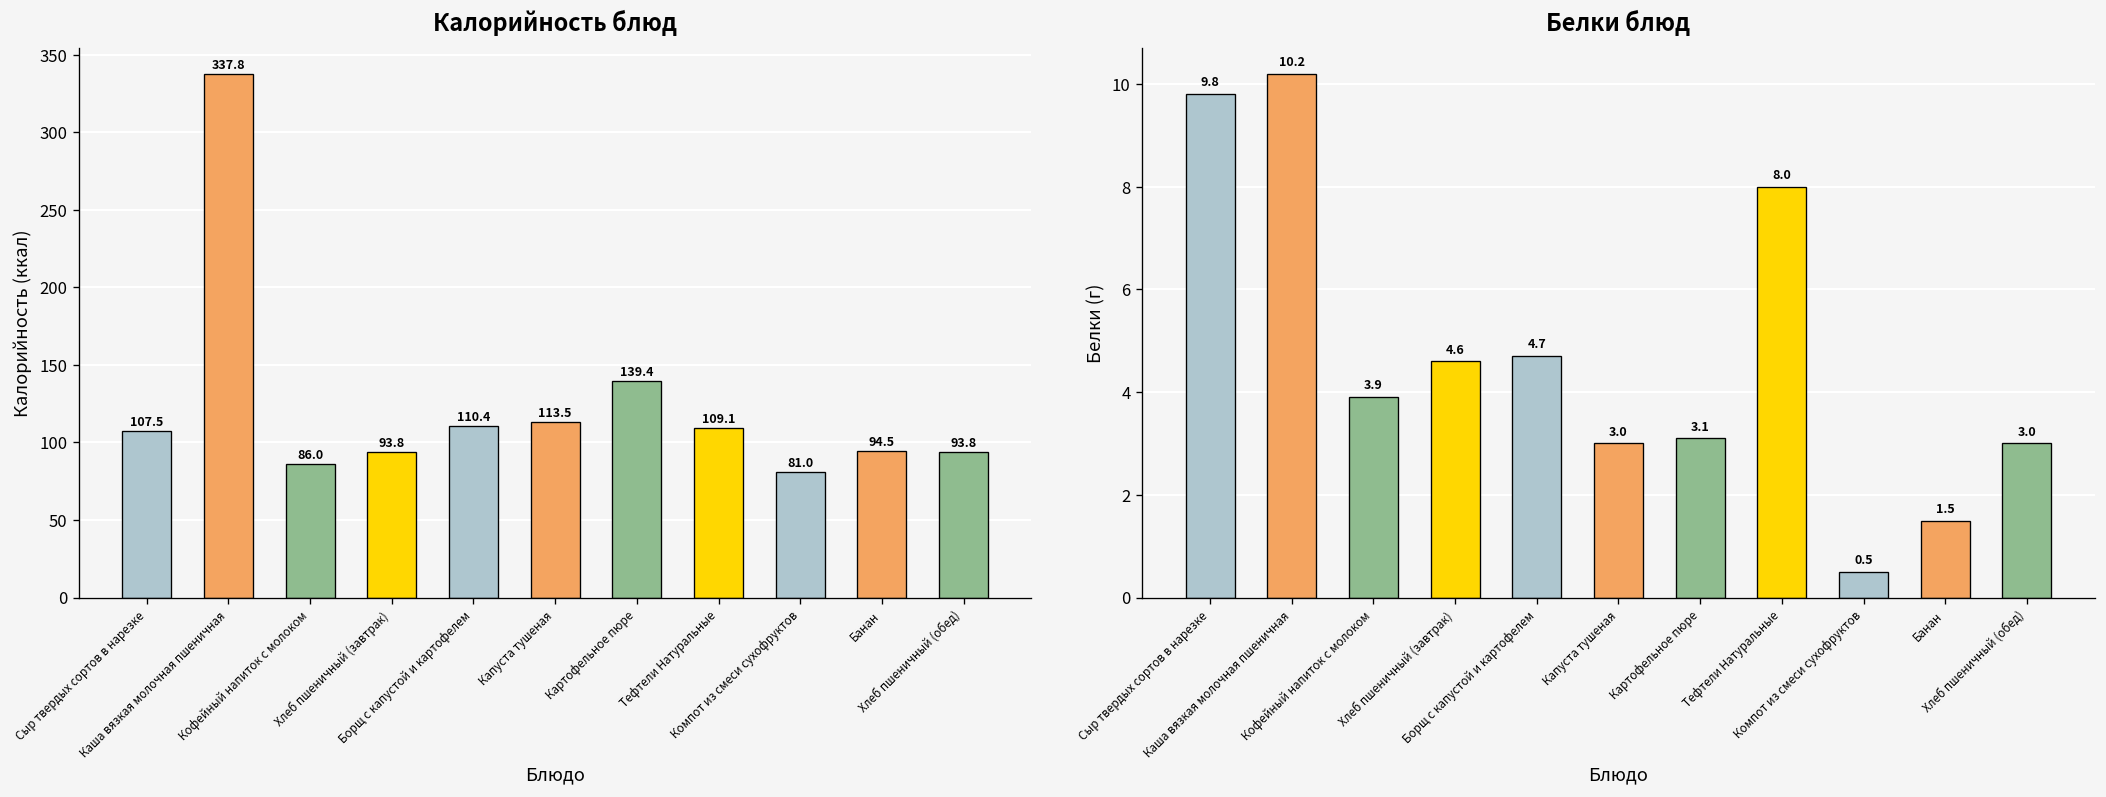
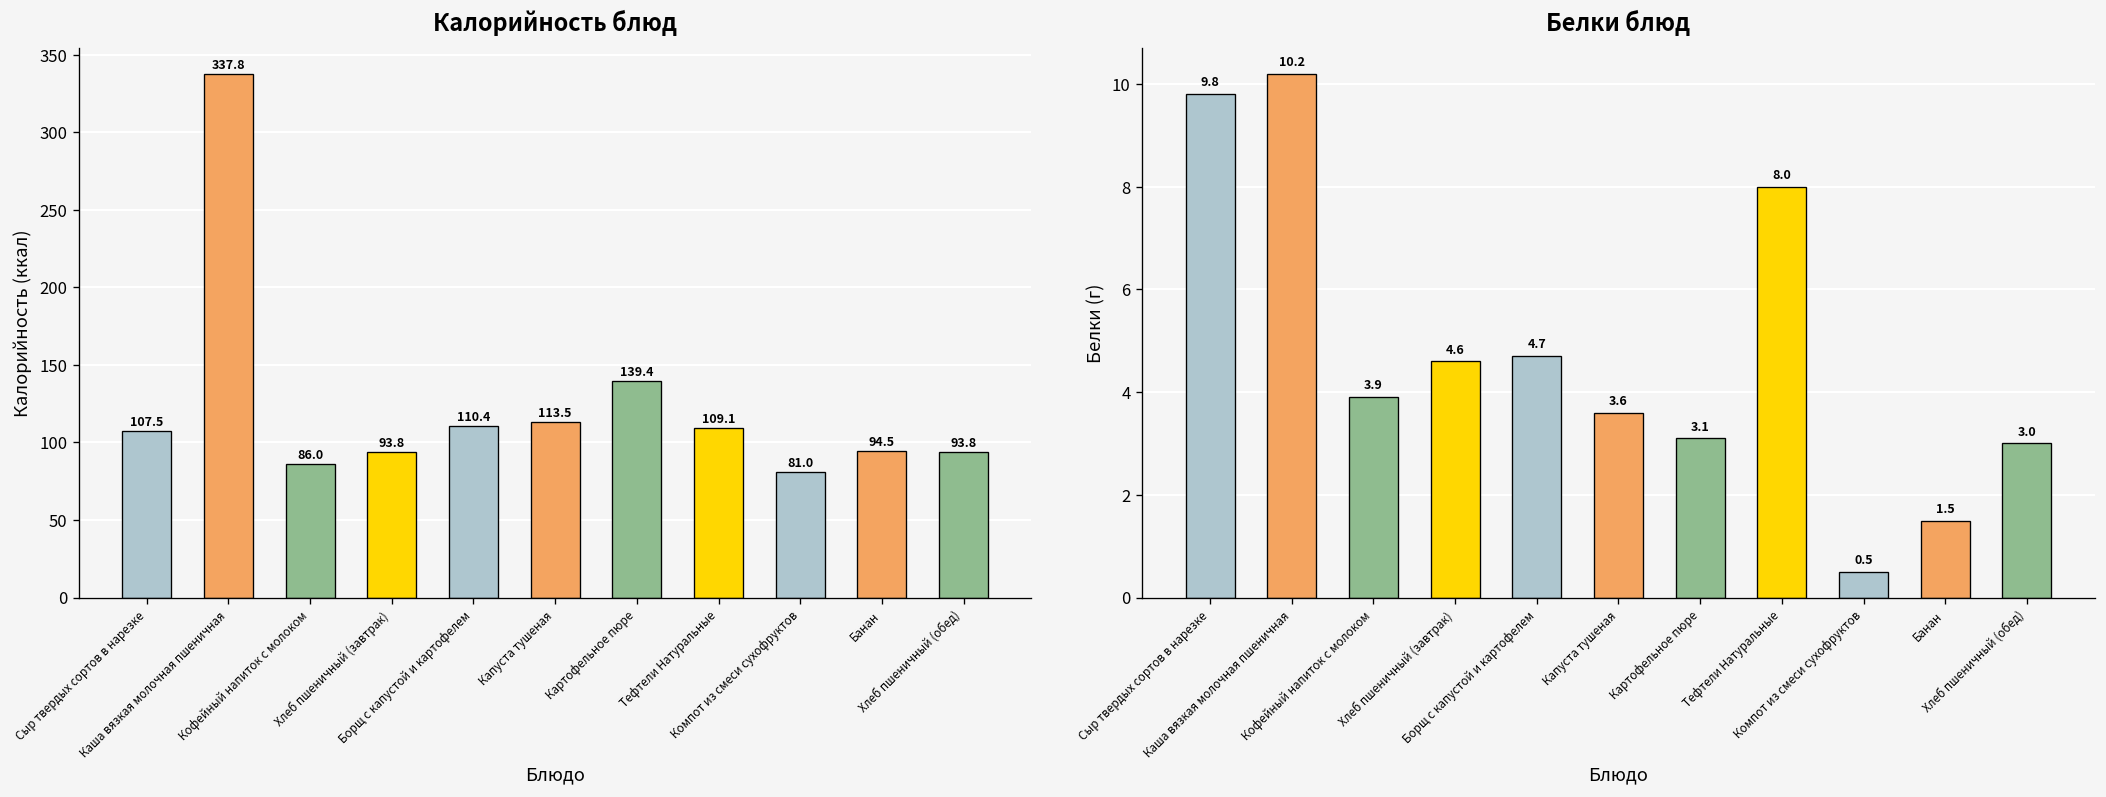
Белки блюд, Капуста тушеная: 3.0 -> 3.6
